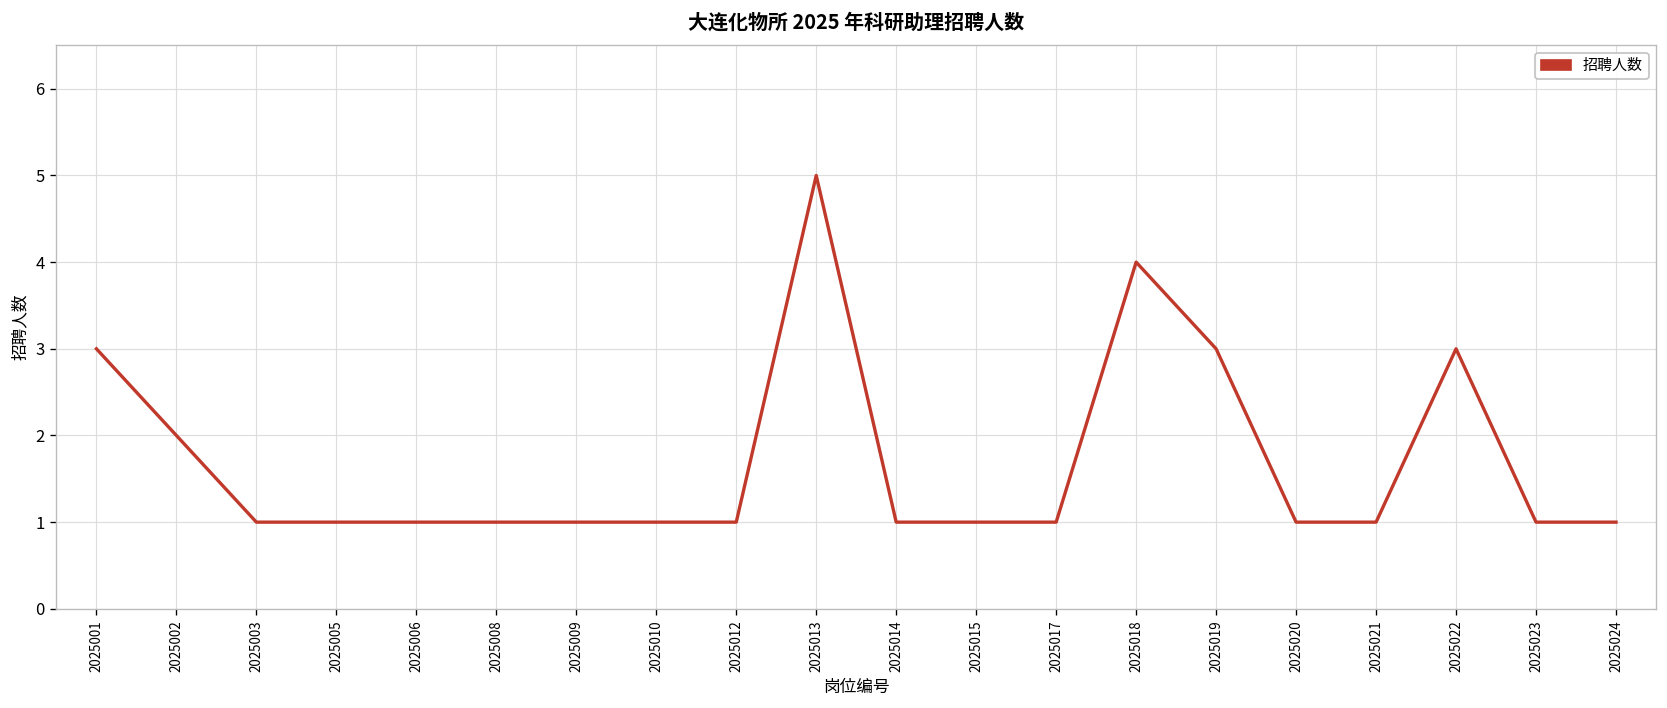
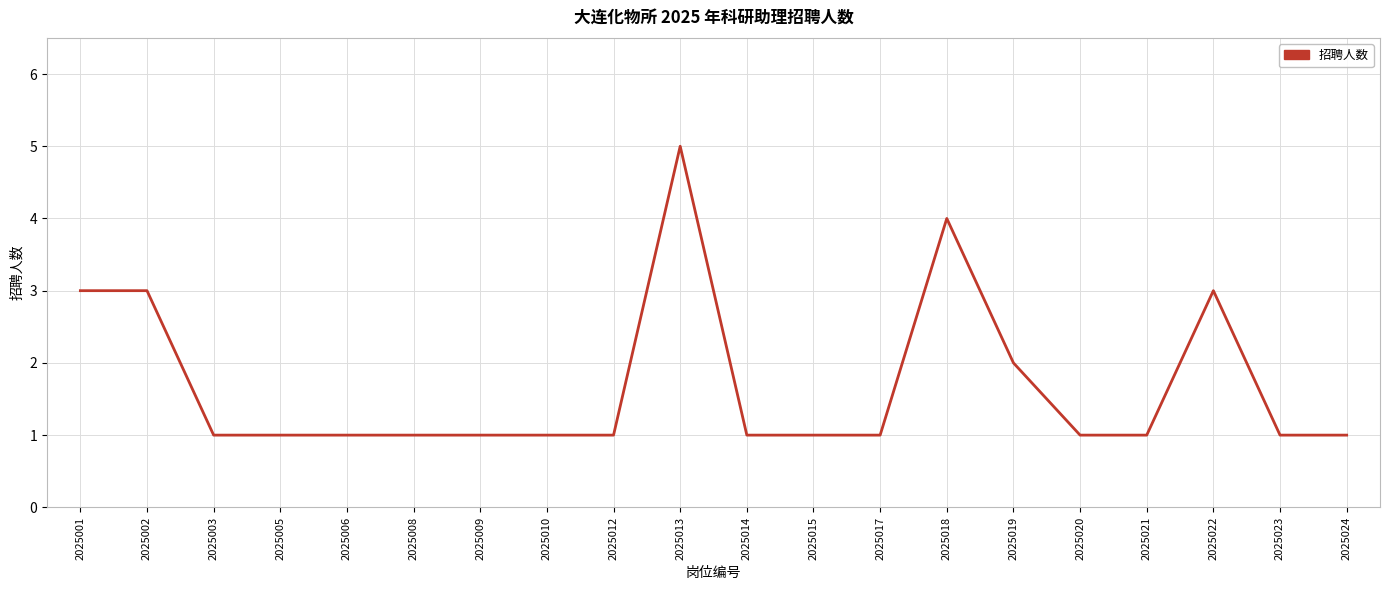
2025002: 2 -> 3
2025019: 3 -> 2
